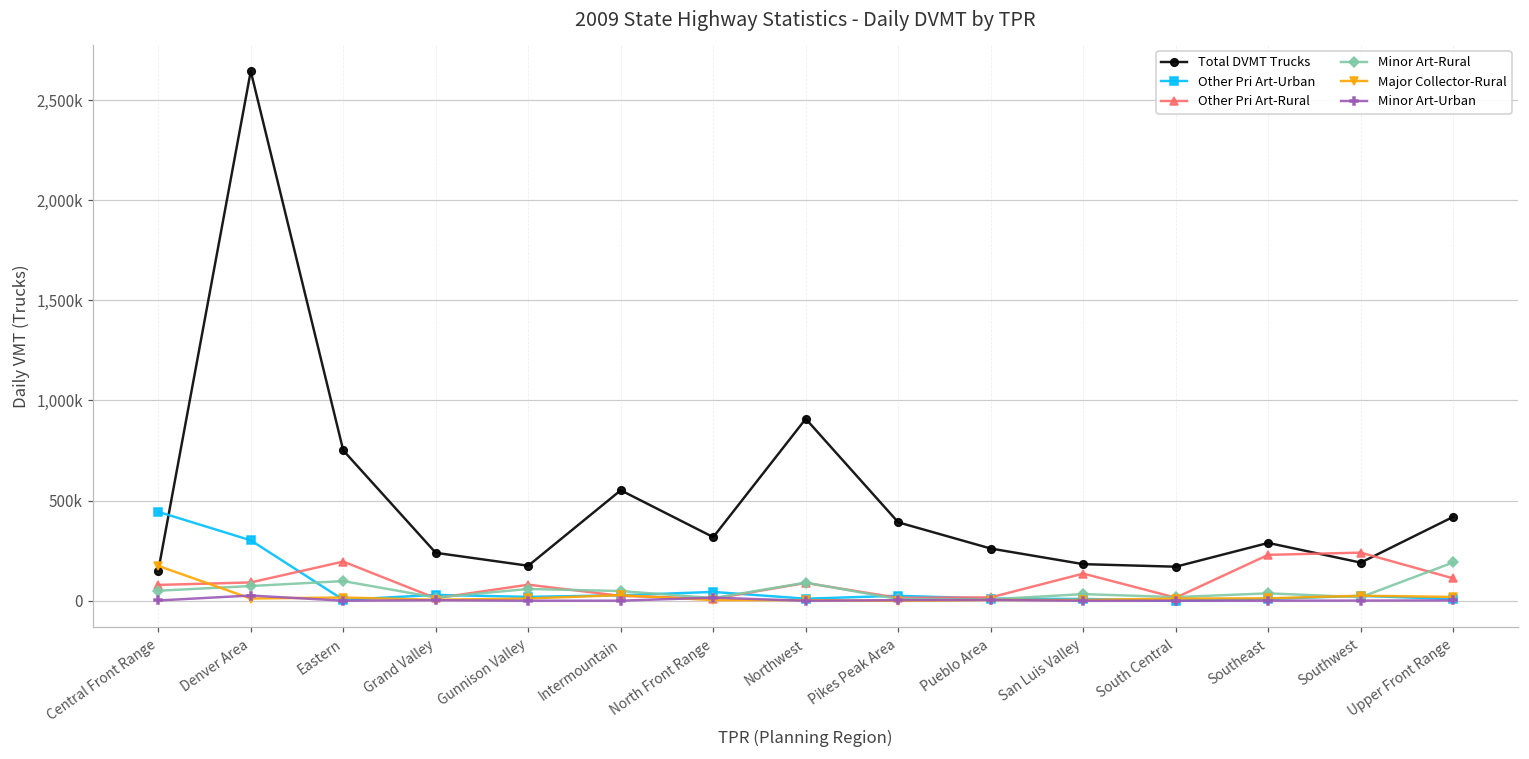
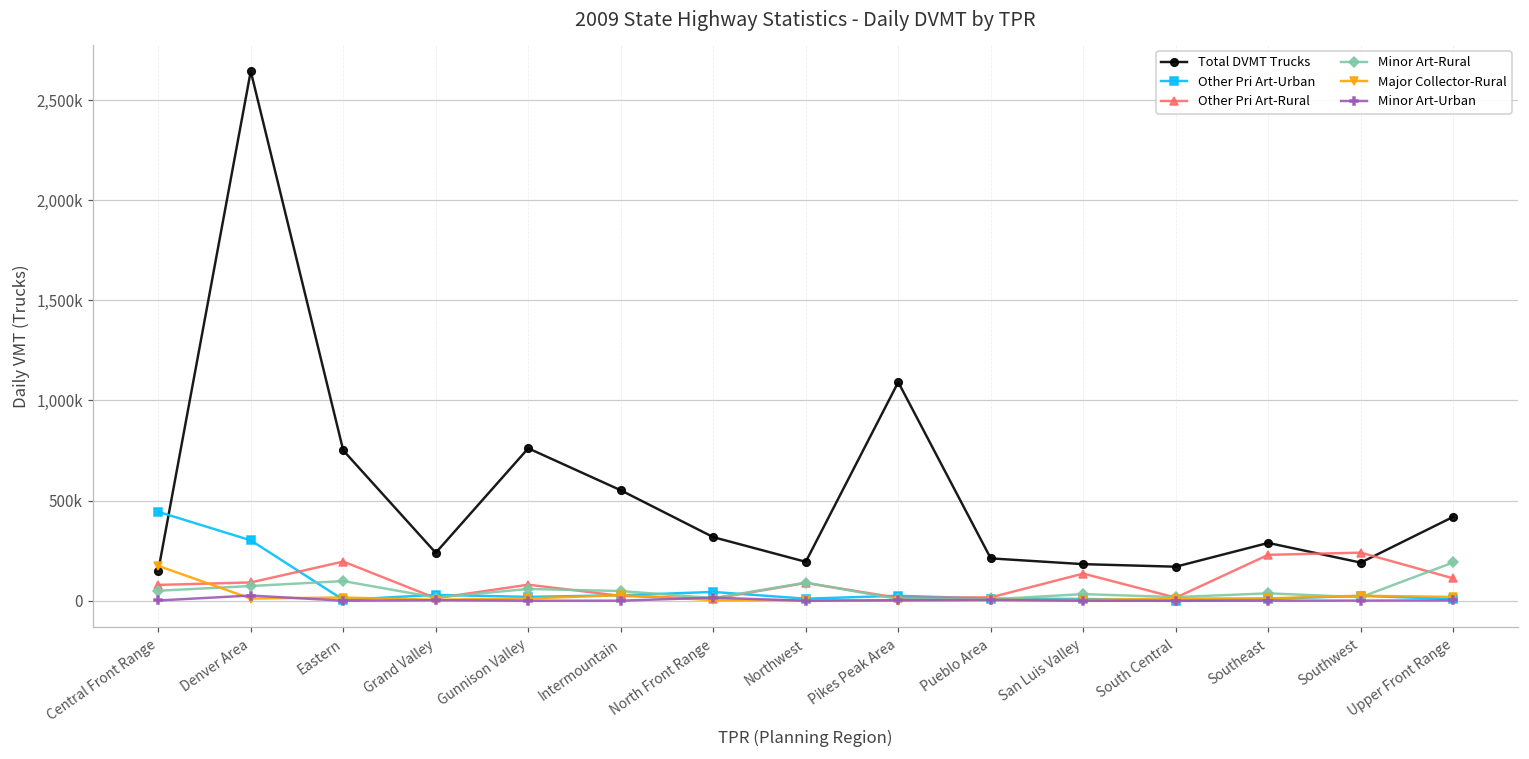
Total DVMT Trucks, Gunnison Valley: 180,000 -> 760,000
Total DVMT Trucks, Northwest: 910,000 -> 190,000
Total DVMT Trucks, Pikes Peak Area: 390,000 -> 1,090,000
Total DVMT Trucks, Pueblo Area: 260,000 -> 210,000
